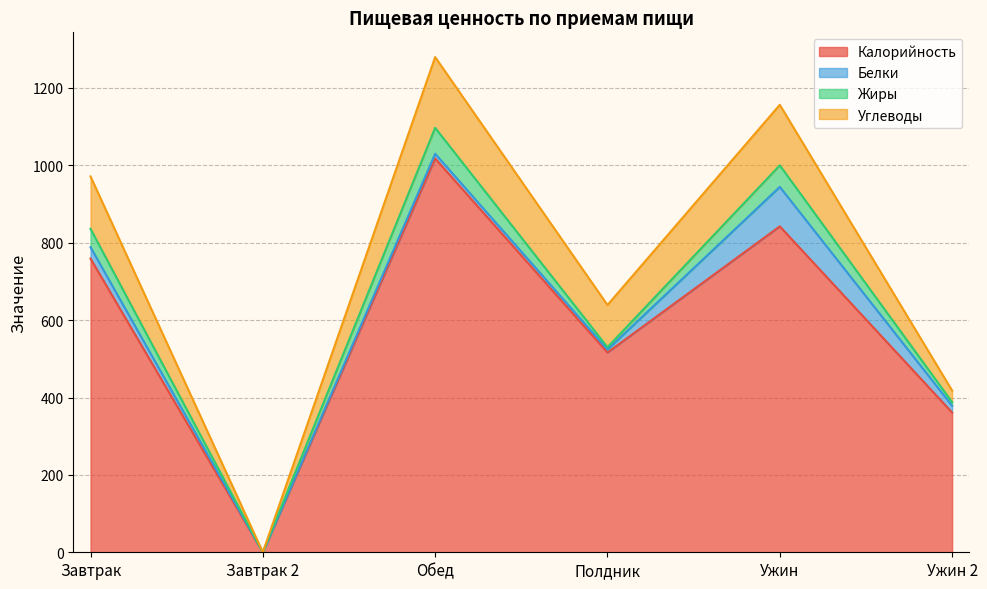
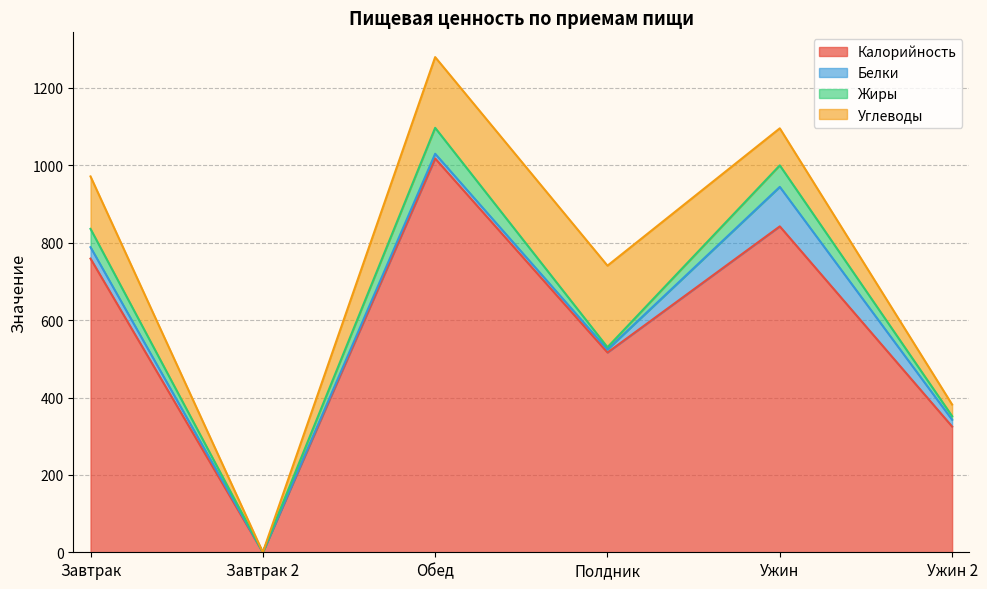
Углеводы, Полдник: 110 -> 210
Углеводы, Ужин: 160 -> 100
Калорийность, Ужин 2: 360 -> 320
